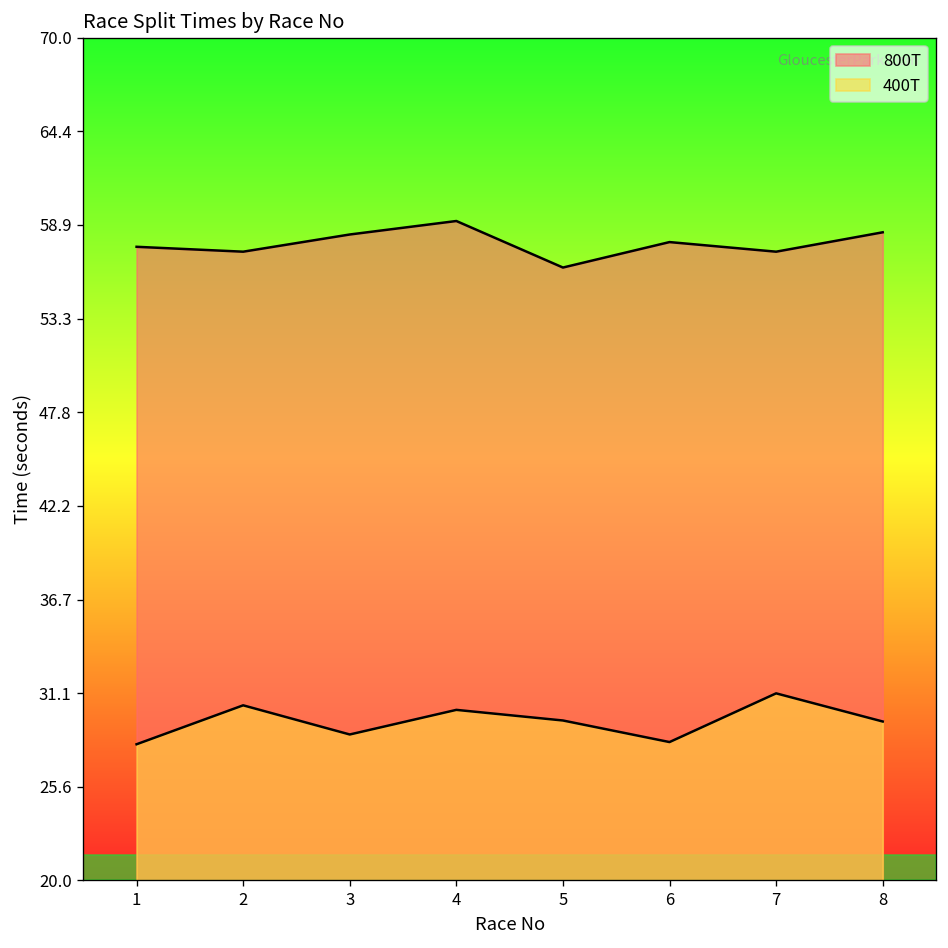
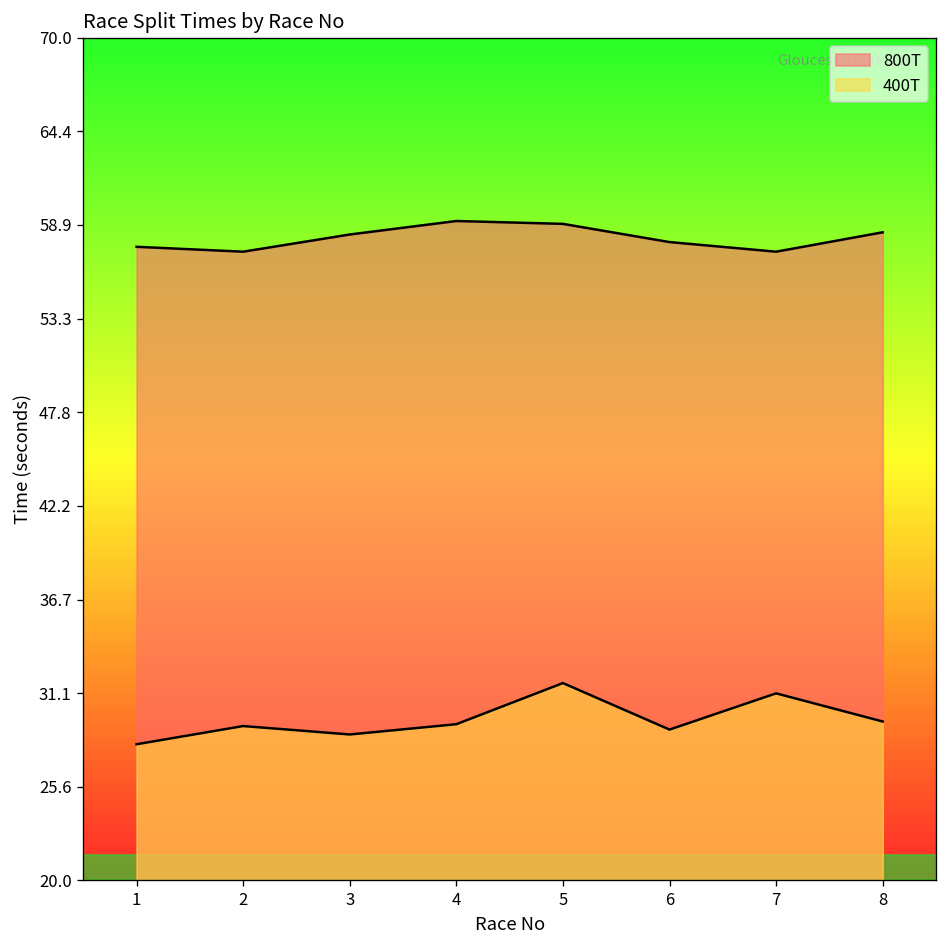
400T, 2: 30.4 -> 29.2
400T, 4: 30.1 -> 29.3
800T, 5: 56.4 -> 59.0
400T, 5: 29.5 -> 31.7
400T, 6: 28.2 -> 29.0
